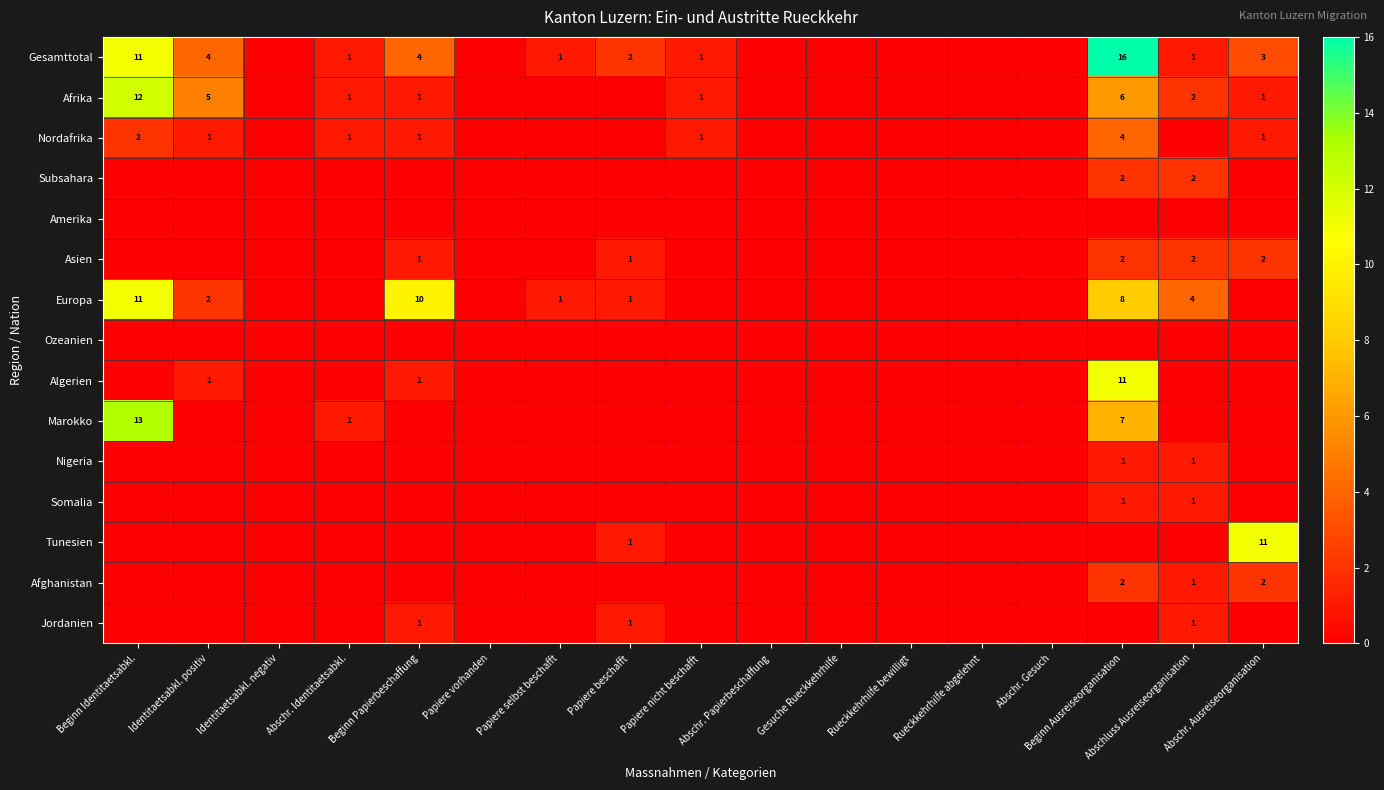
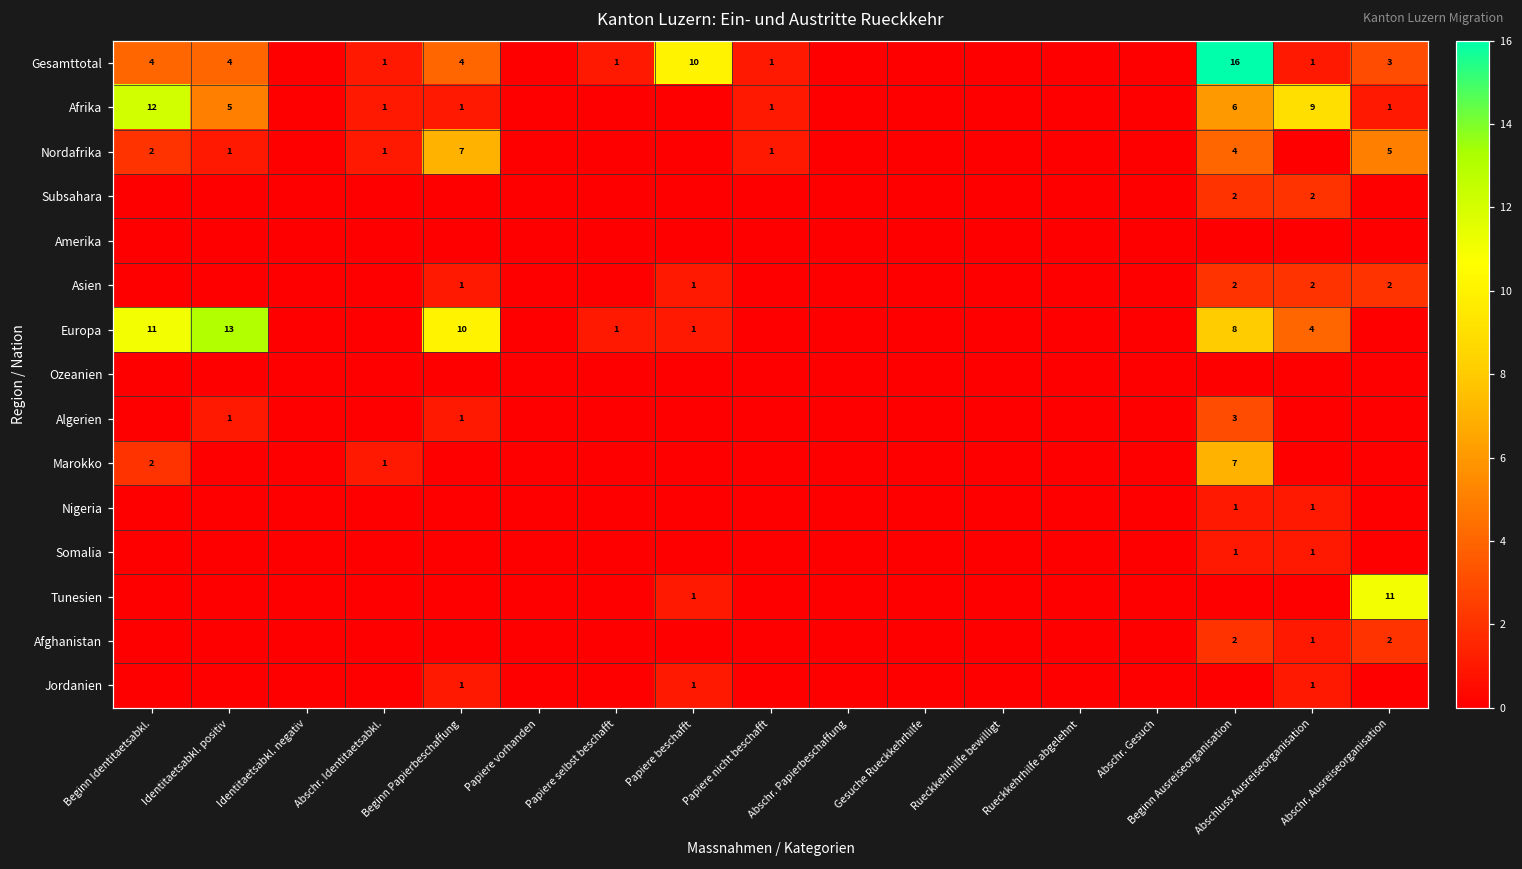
Gesamttotal, Beginn Identitaetsabkl.: 11 -> 4
Gesamttotal, Papiere beschafft: 2 -> 10
Afrika, Abschluss Ausreiseorganisation: 2 -> 9
Nordafrika, Beginn Papierbeschaffung: 1 -> 7
Nordafrika, Abschr. Ausreiseorganisation: 1 -> 5
Europa, Identitaetsabkl. positiv: 2 -> 13
Algerien, Beginn Ausreiseorganisation: 11 -> 3
Marokko, Beginn Identitaetsabkl.: 13 -> 2
